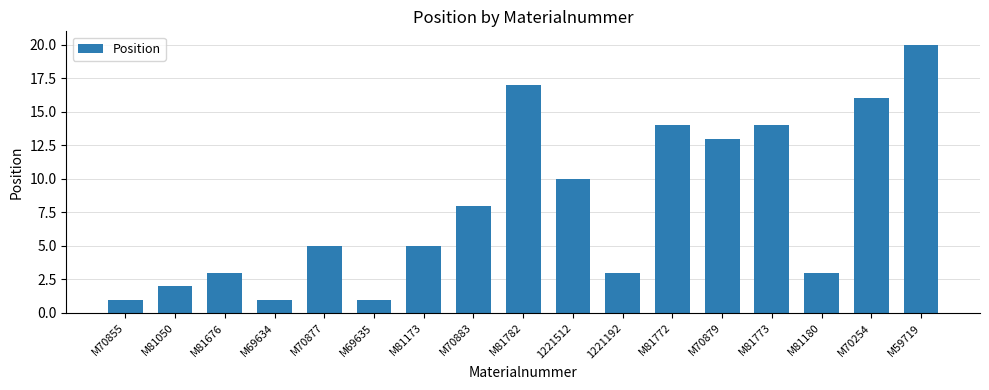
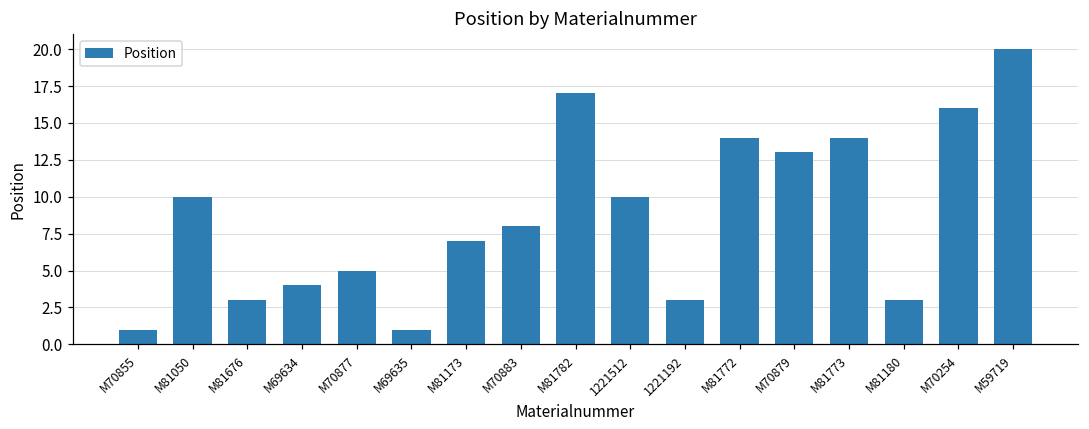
M81050: 2 -> 10
M69634: 1 -> 4
M81173: 5 -> 7
